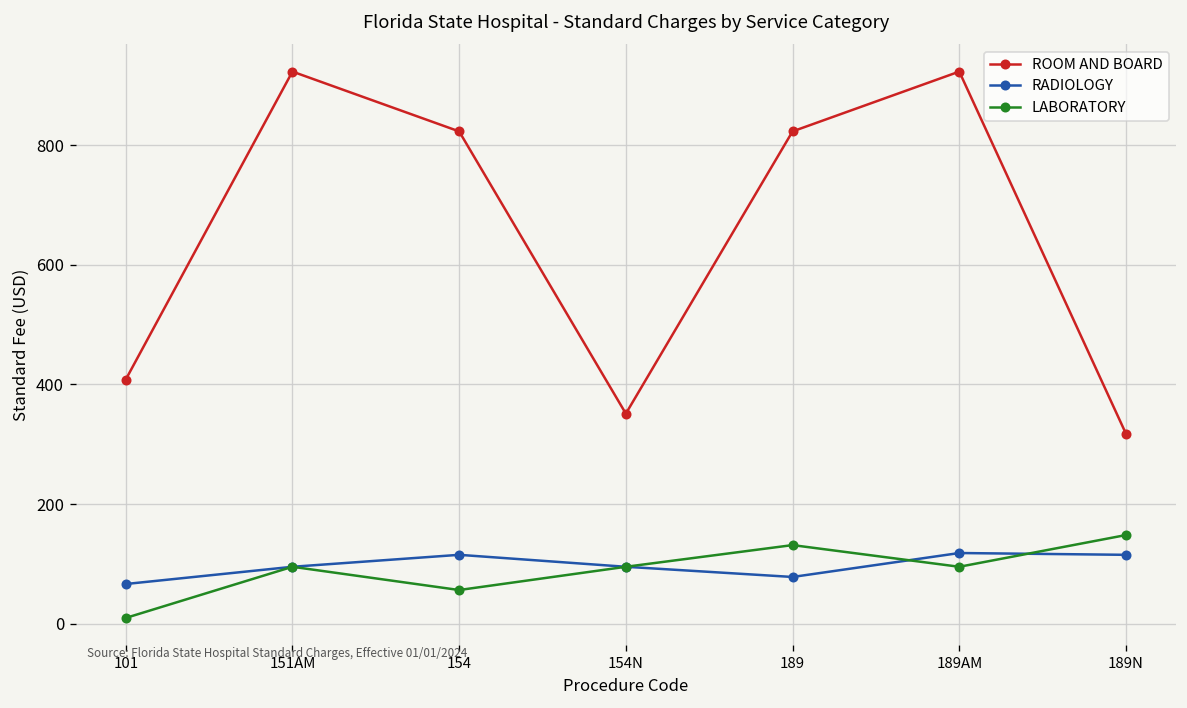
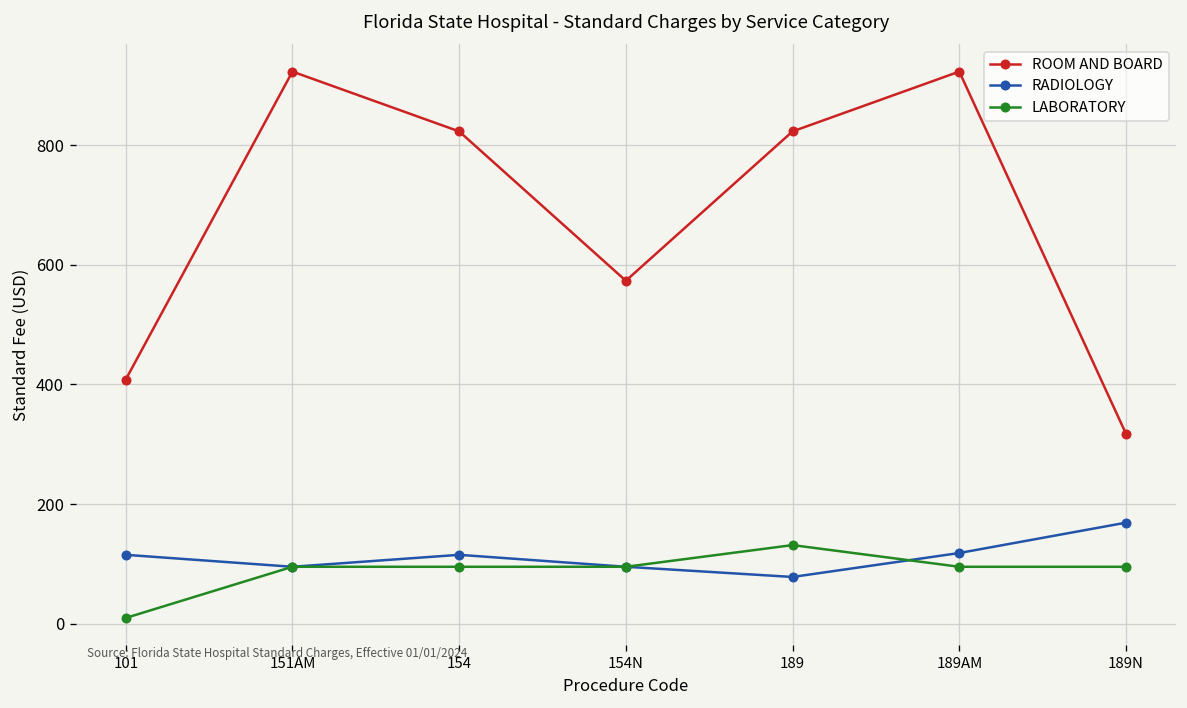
RADIOLOGY, 101: 70 -> 120
LABORATORY, 154: 60 -> 100
ROOM AND BOARD, 154N: 350 -> 570
RADIOLOGY, 189N: 120 -> 170
LABORATORY, 189N: 150 -> 100
